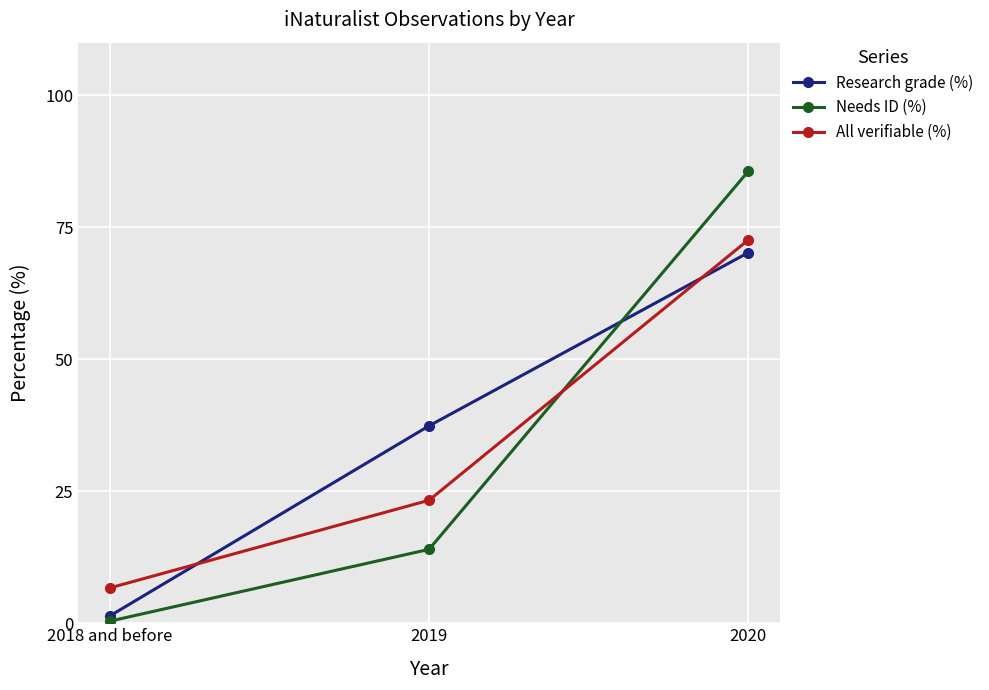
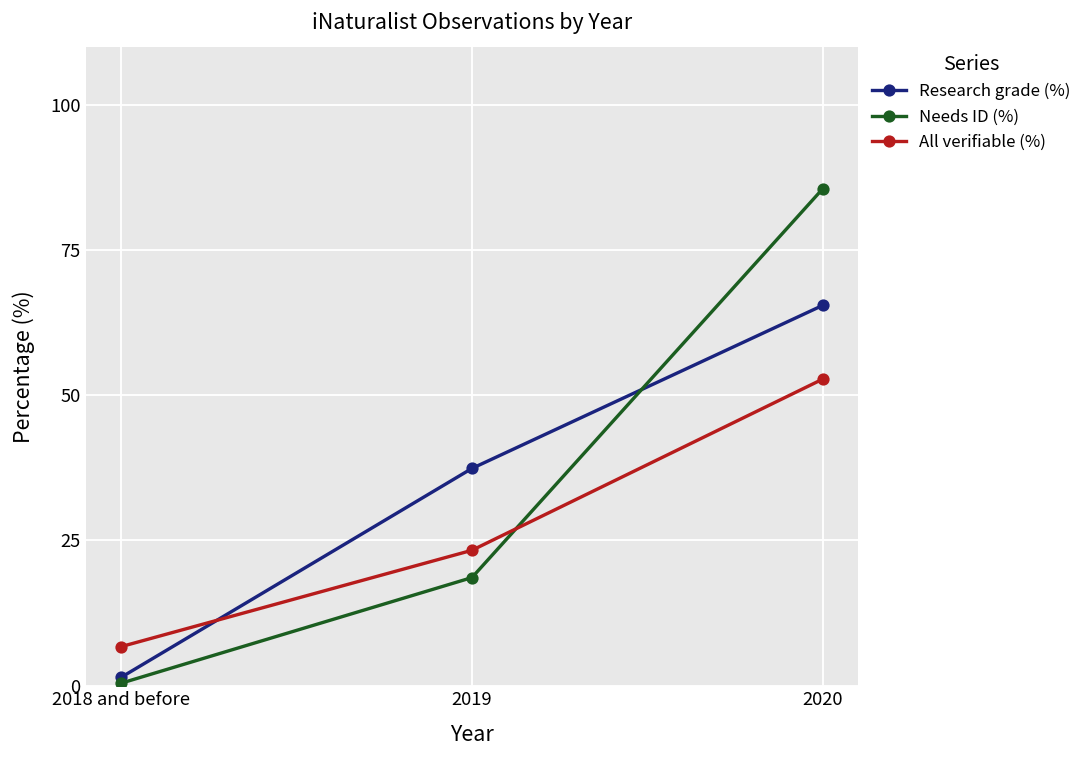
Needs ID (%), 2019: 14 -> 19
Research grade (%), 2020: 70 -> 66
All verifiable (%), 2020: 73 -> 53
